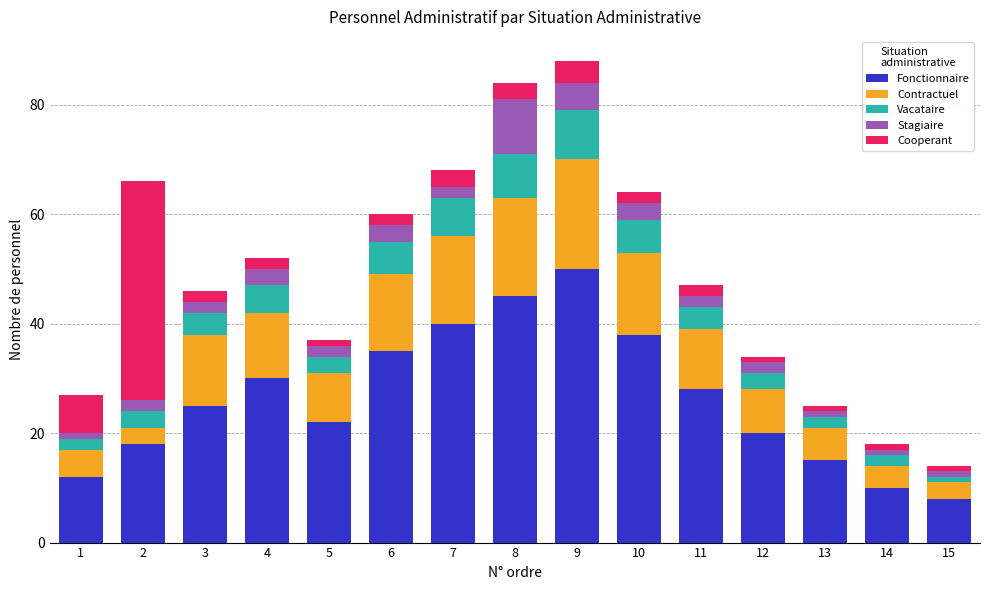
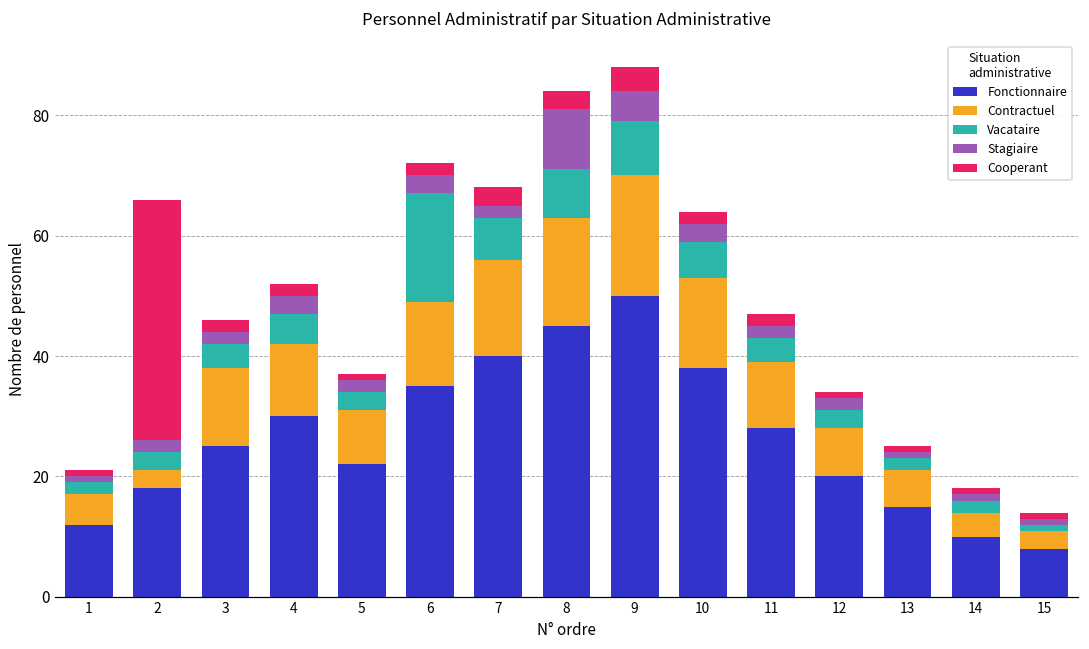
Cooperant, 1: 7 -> 1
Vacataire, 6: 6 -> 18
